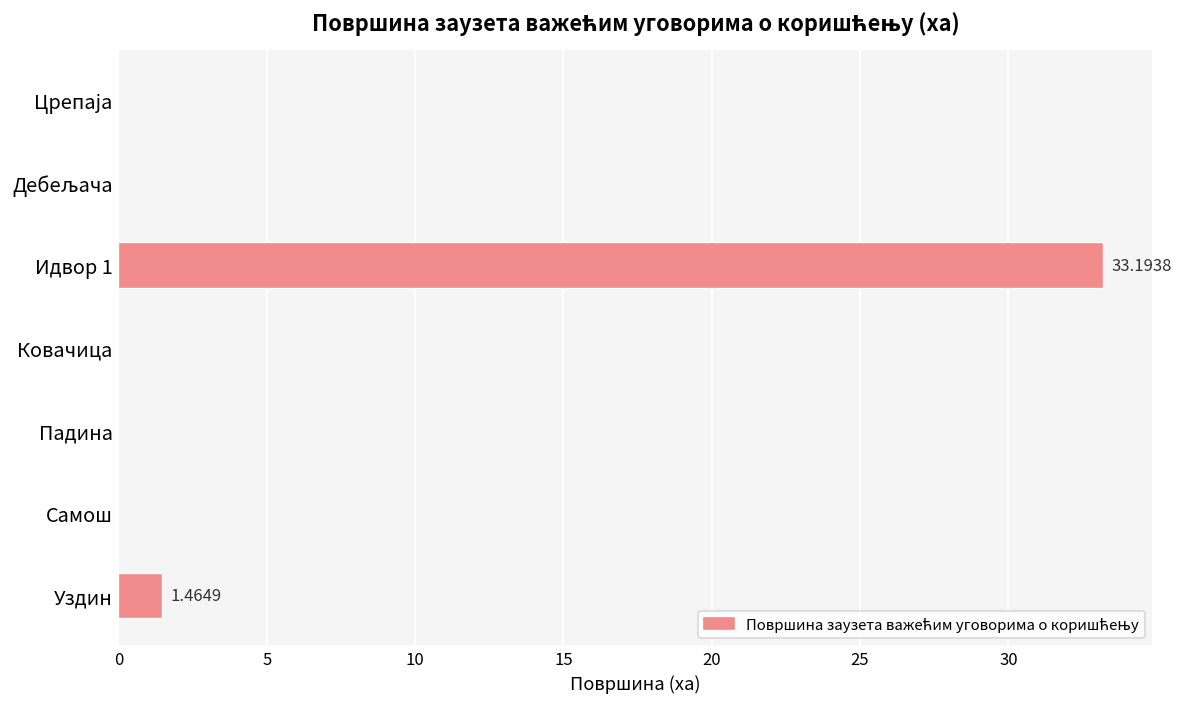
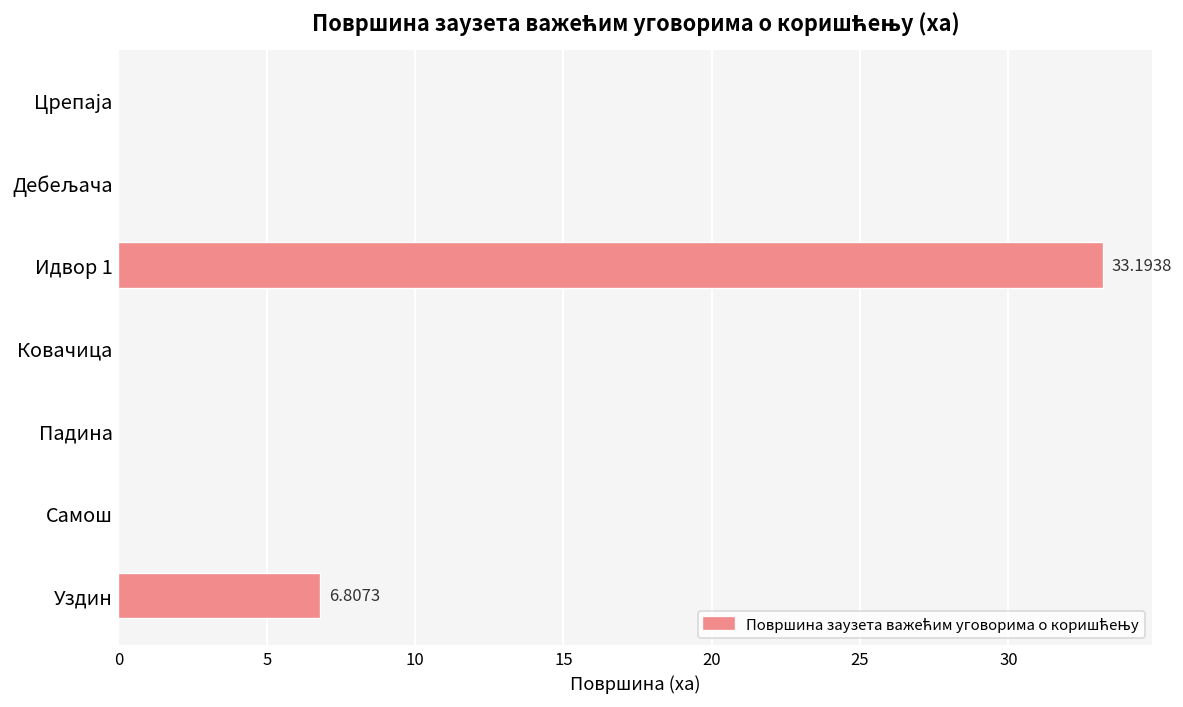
Уздин: 1.4649 -> 6.8073
